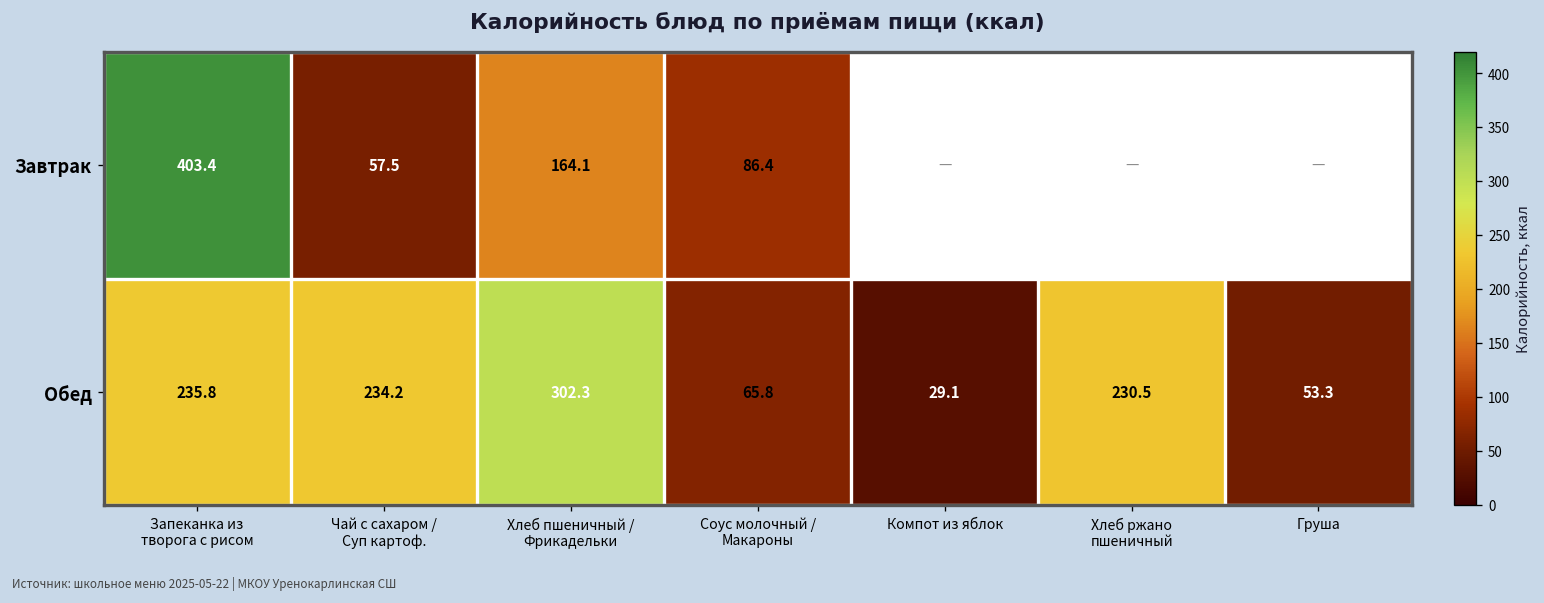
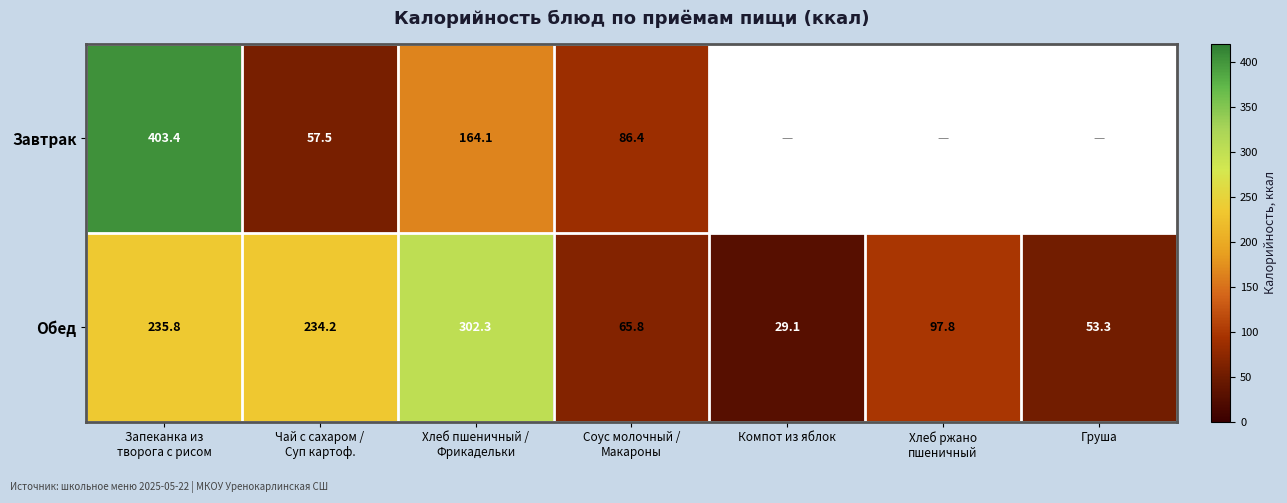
Обед, Хлеб ржано пшеничный: 230.5 -> 97.8
